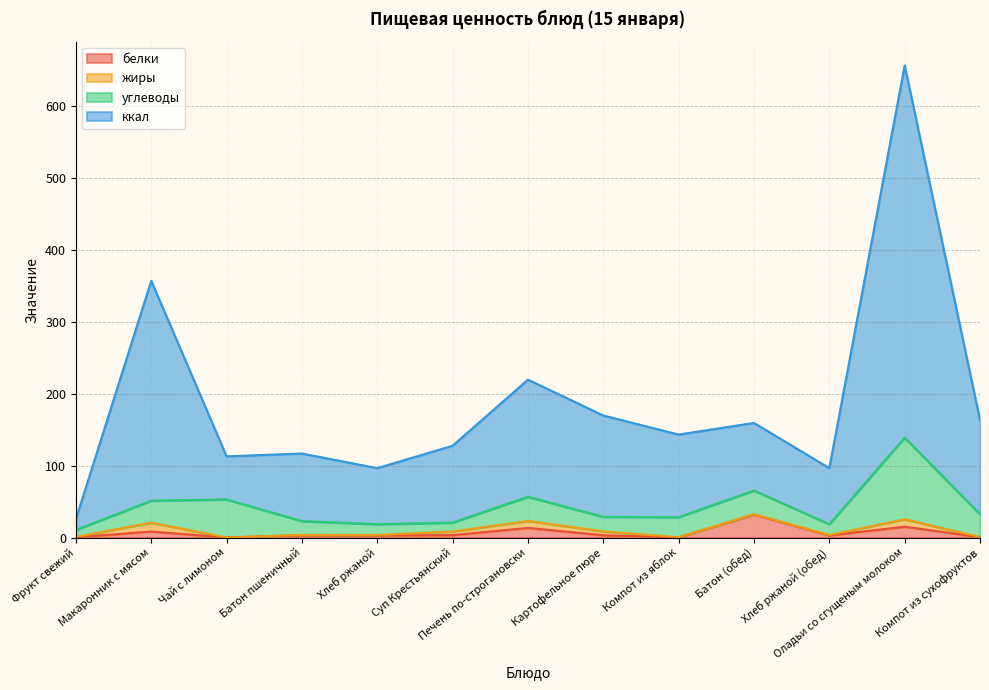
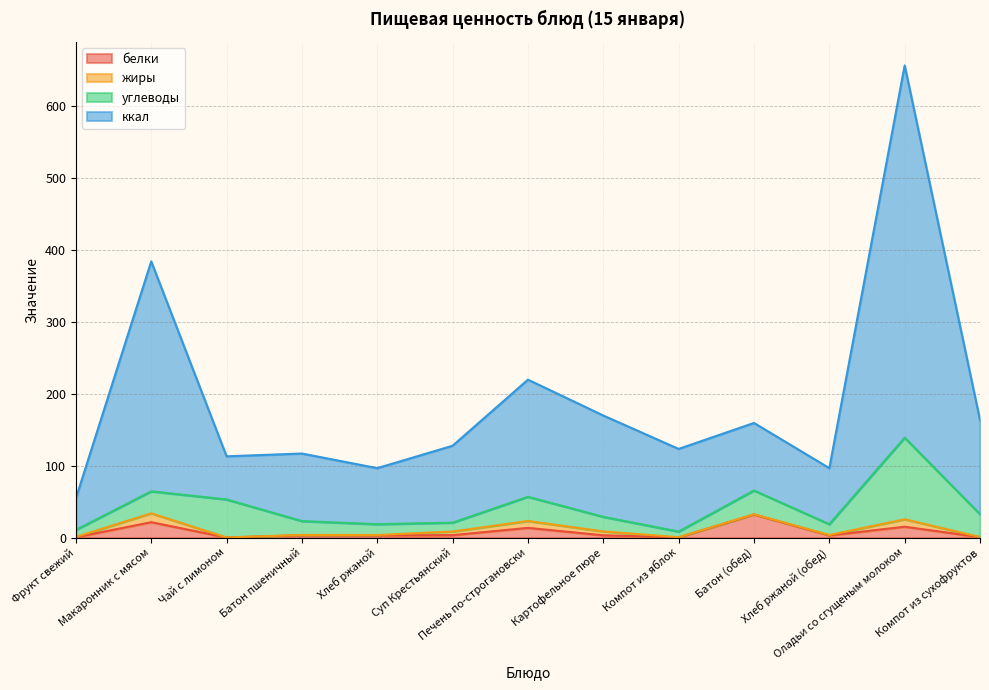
ккал, Фрукт свежий: 20 -> 40
белки, Макаронник с мясом: 10 -> 20
ккал, Макаронник с мясом: 310 -> 320
углеводы, Компот из яблок: 30 -> 10
